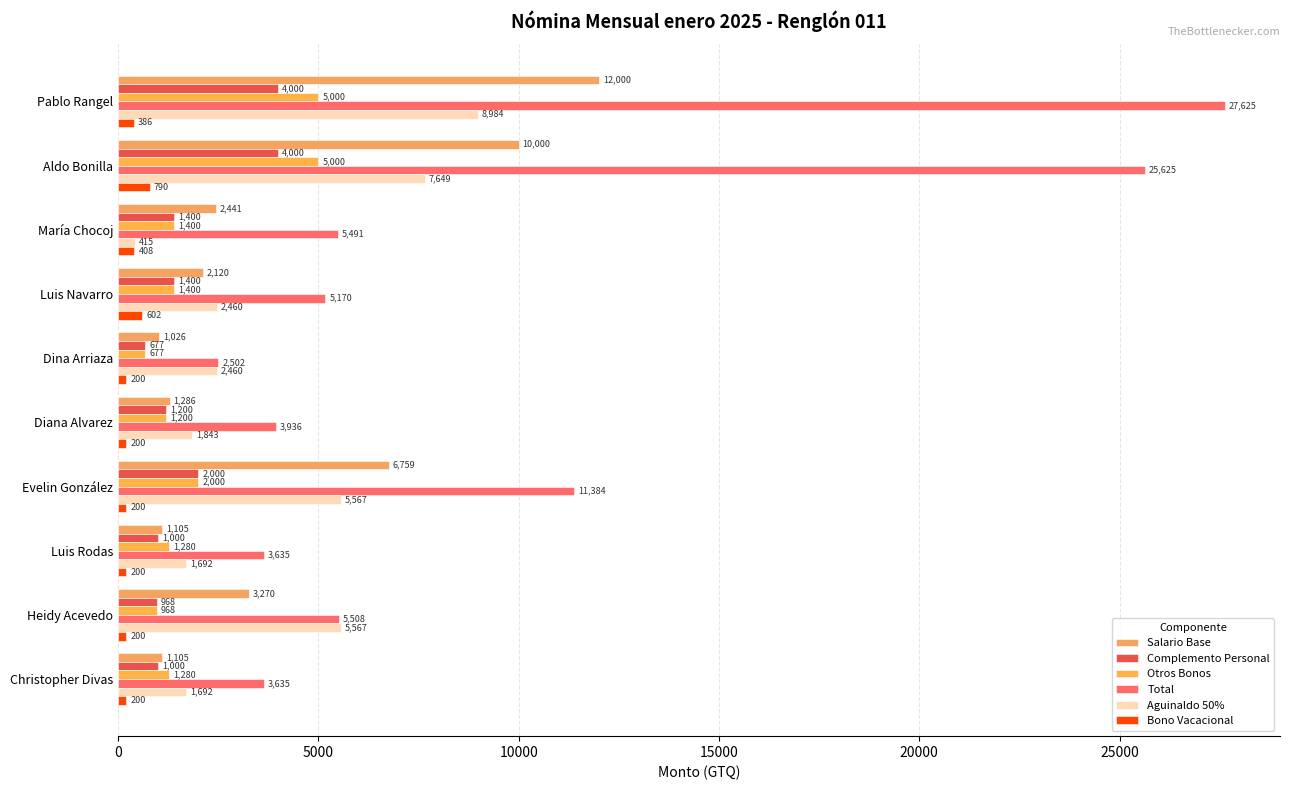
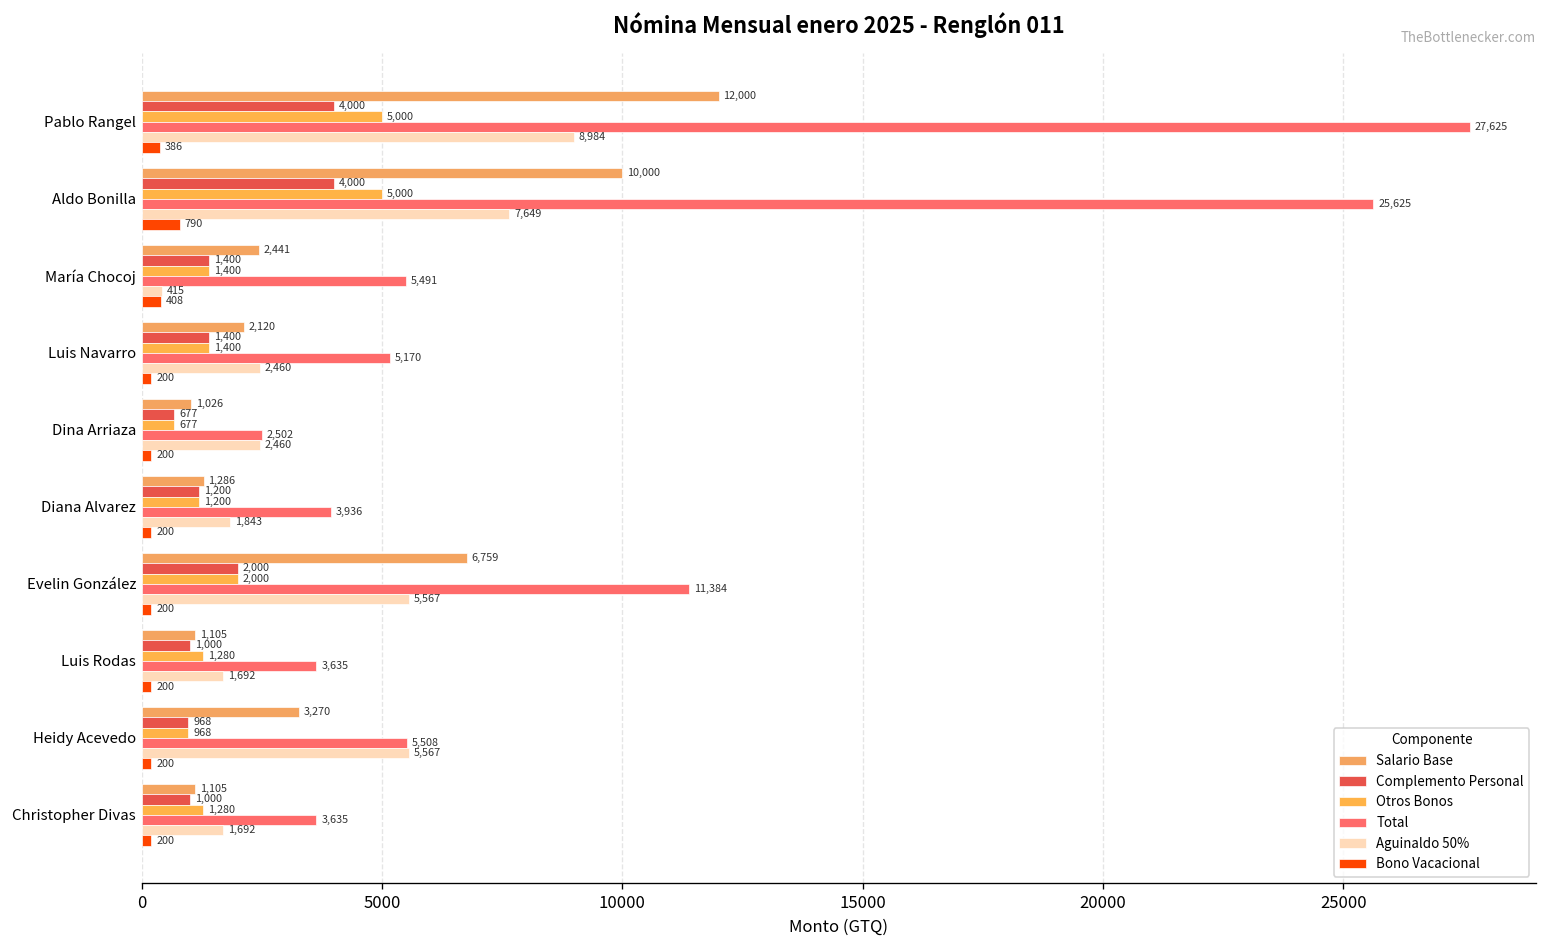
Bono Vacacional, Luis Navarro: 602 -> 200
